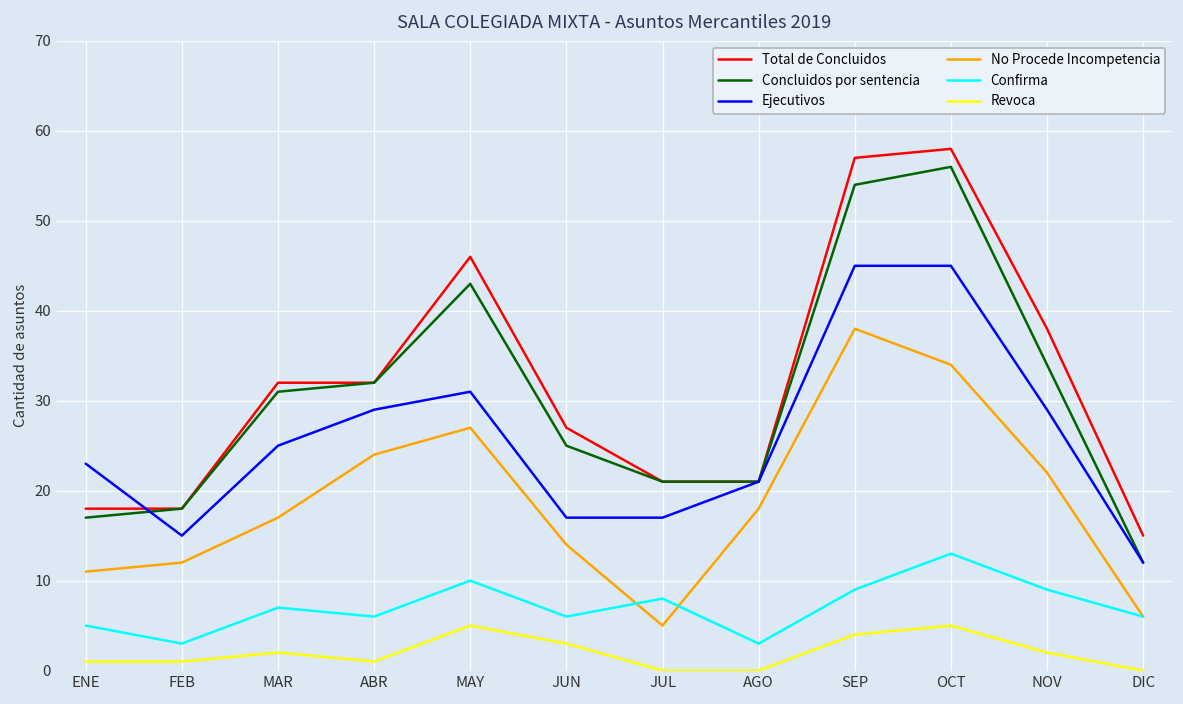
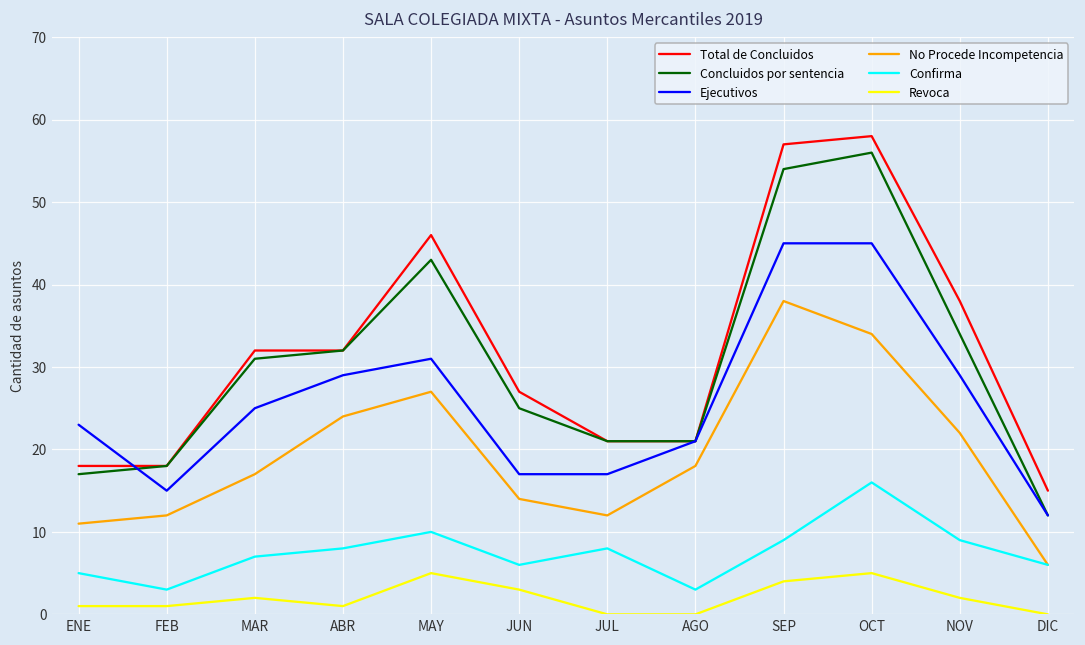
Confirma, ABR: 6 -> 8
No Procede Incompetencia, JUL: 5 -> 12
Confirma, OCT: 13 -> 16
